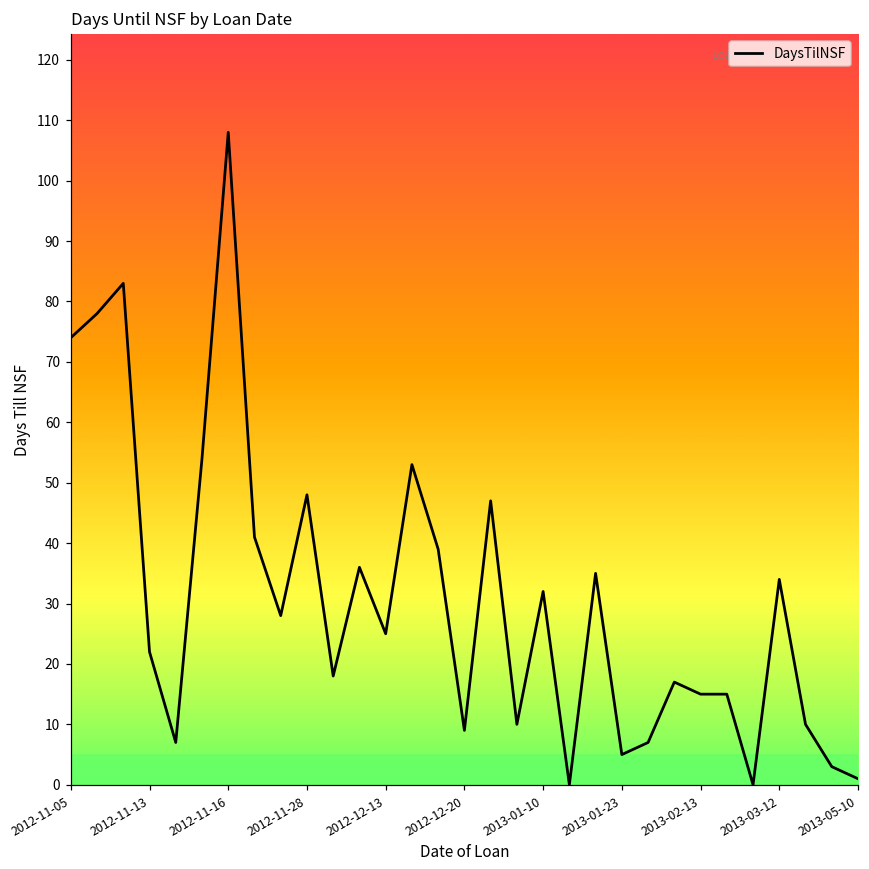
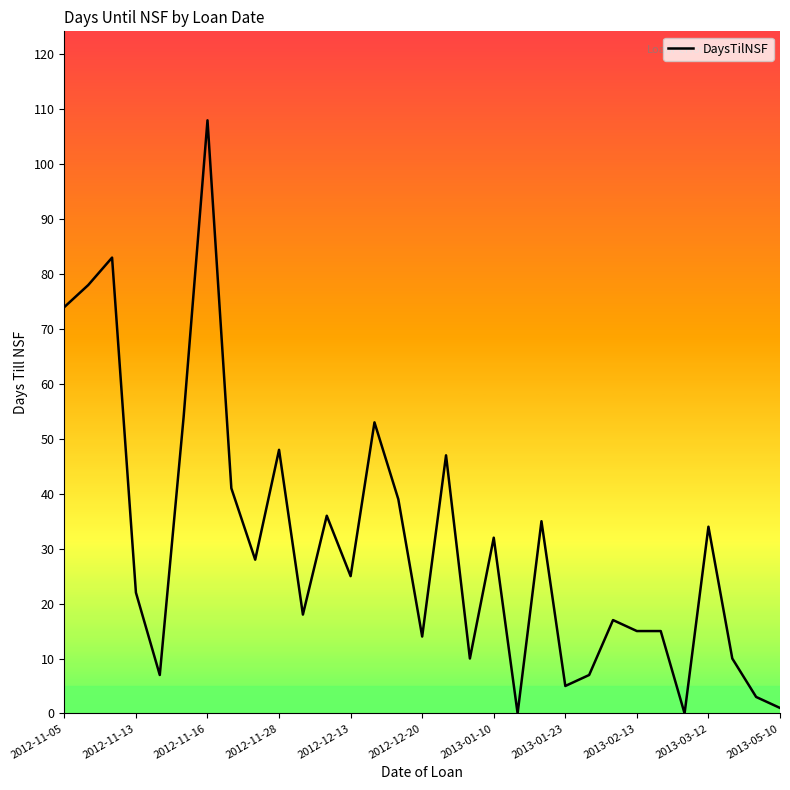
2012-12-20: 9 -> 14
